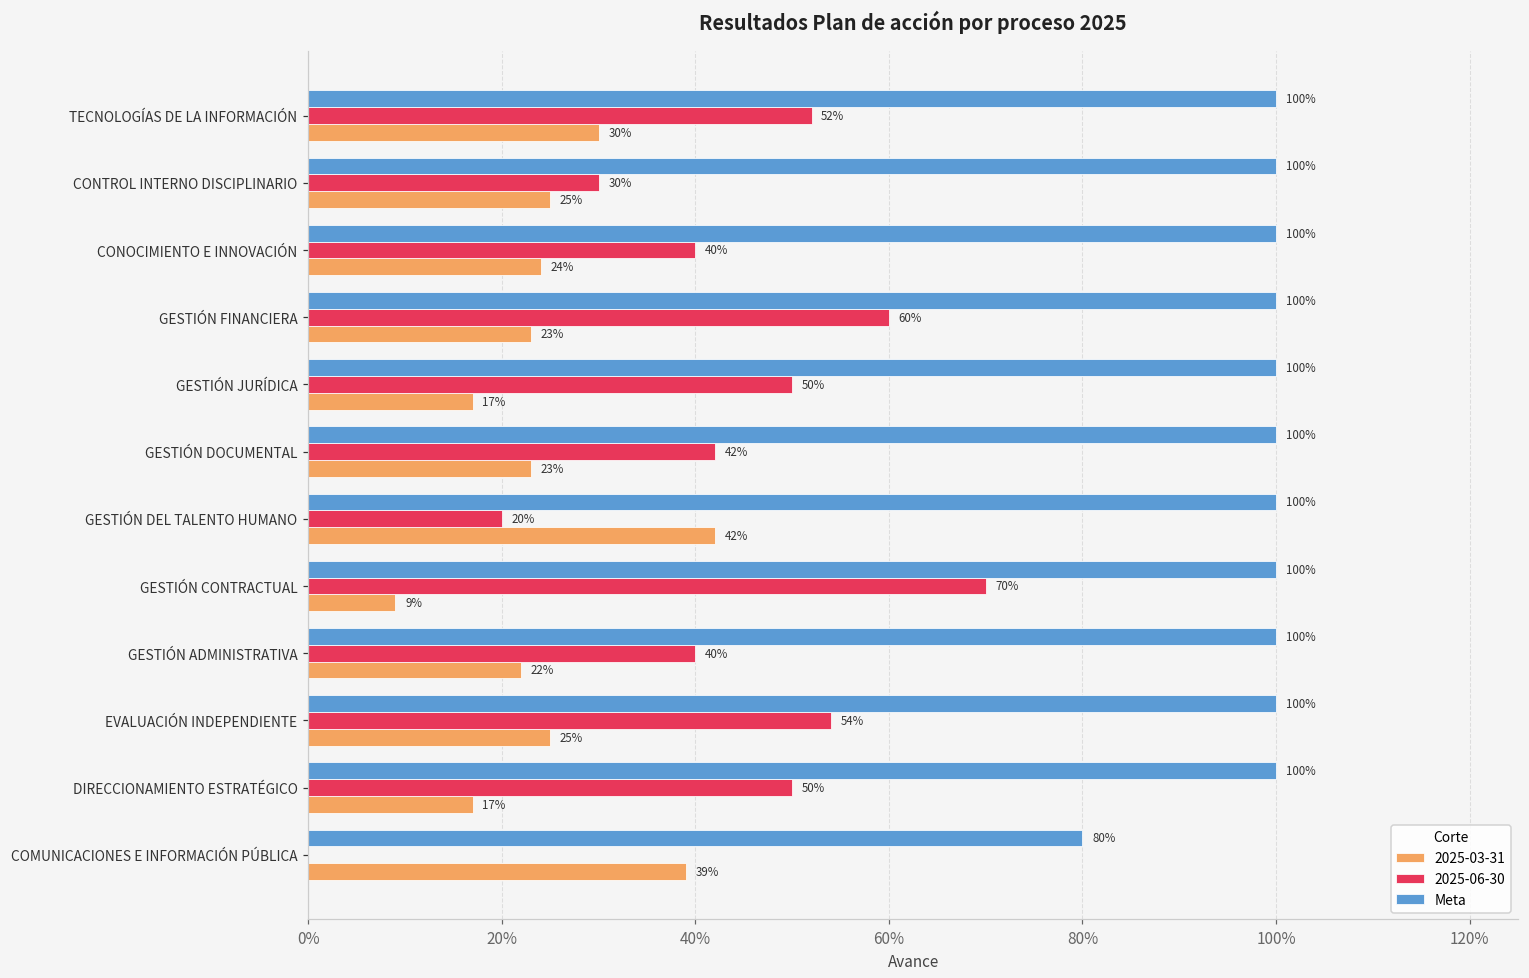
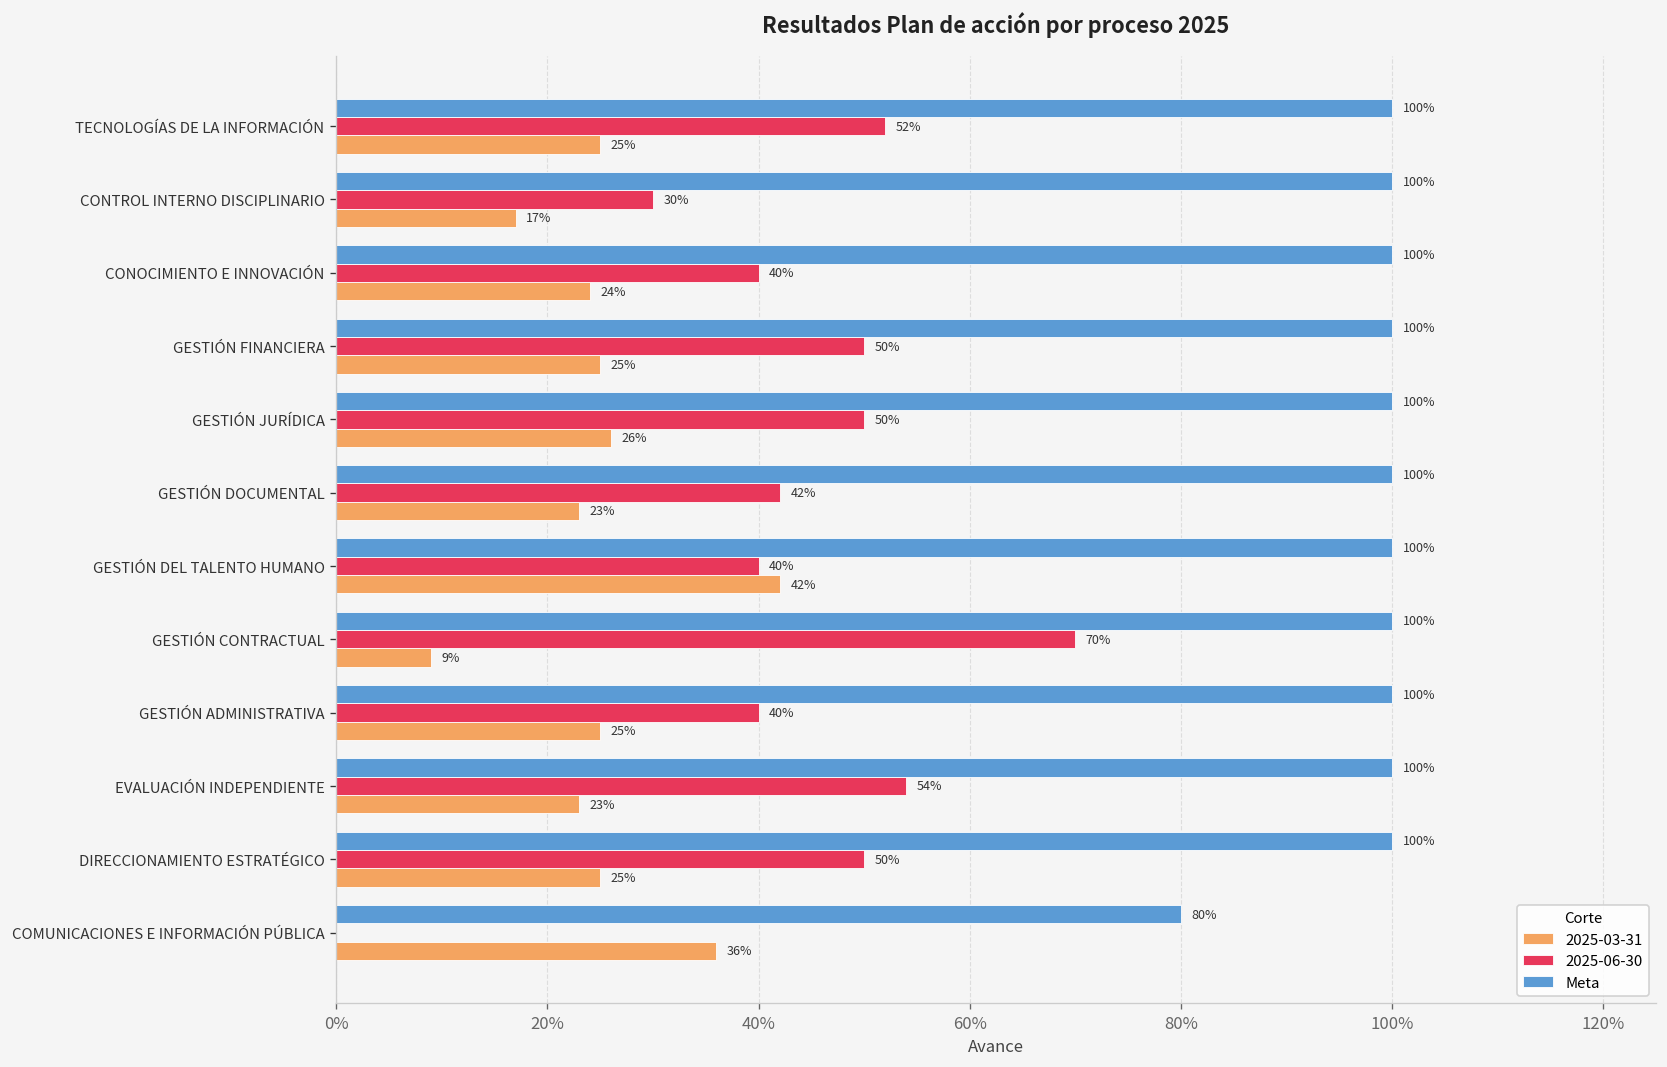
2025-03-31, TECNOLOGÍAS DE LA INFORMACIÓN: 30% -> 25%
2025-03-31, CONTROL INTERNO DISCIPLINARIO: 25% -> 17%
2025-06-30, GESTIÓN FINANCIERA: 60% -> 50%
2025-03-31, GESTIÓN FINANCIERA: 23% -> 25%
2025-03-31, GESTIÓN JURÍDICA: 17% -> 26%
2025-06-30, GESTIÓN DEL TALENTO HUMANO: 20% -> 40%
2025-03-31, GESTIÓN ADMINISTRATIVA: 22% -> 25%
2025-03-31, EVALUACIÓN INDEPENDIENTE: 25% -> 23%
2025-03-31, DIRECCIONAMIENTO ESTRATÉGICO: 17% -> 25%
2025-03-31, COMUNICACIONES E INFORMACIÓN PÚBLICA: 39% -> 36%
